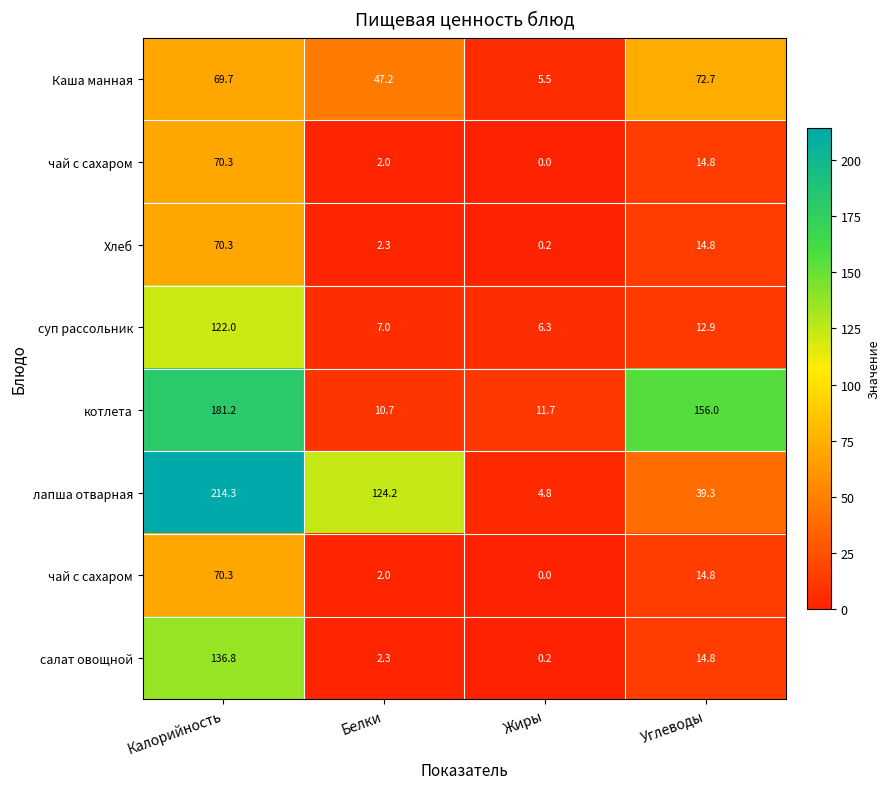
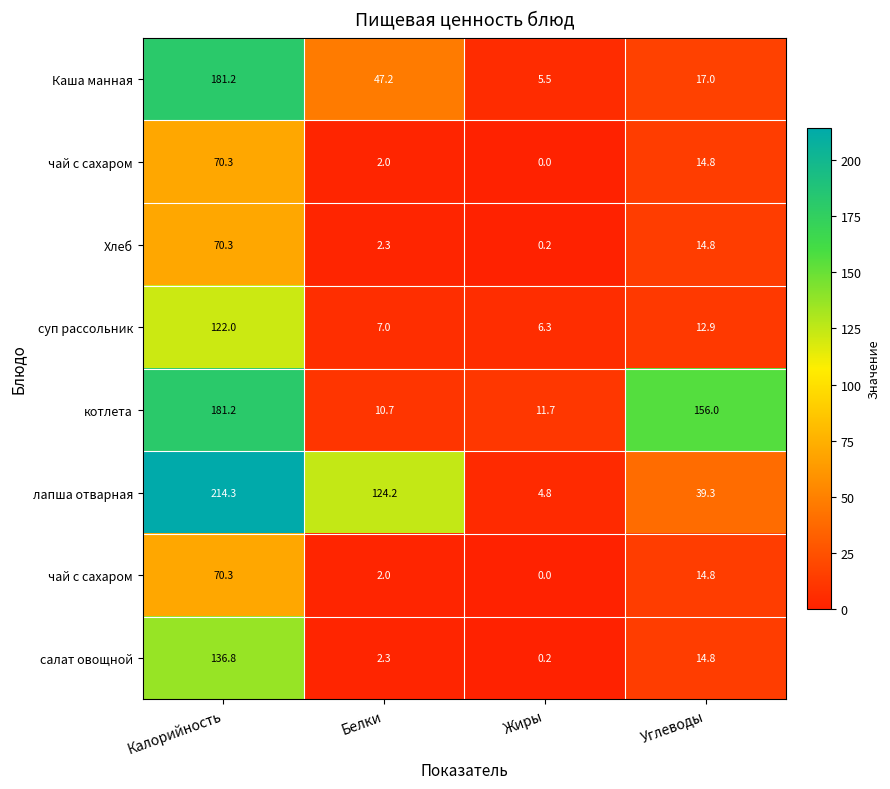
Каша манная, Калорийность: 69.7 -> 181.2
Каша манная, Углеводы: 72.7 -> 17.0
